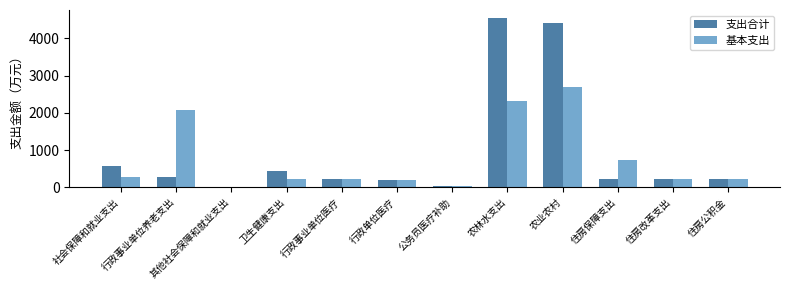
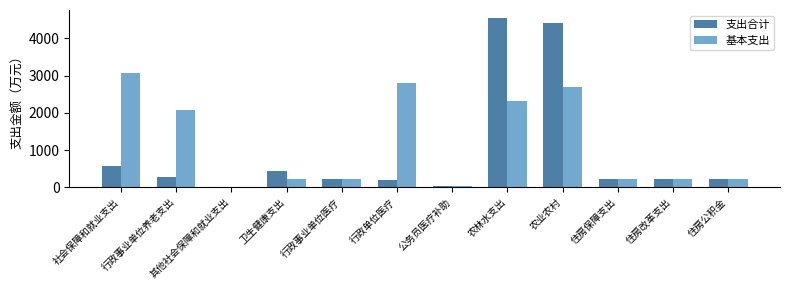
基本支出, 社会保障和就业支出: 300 -> 3100
基本支出, 行政单位医疗: 200 -> 2800
基本支出, 住房保障支出: 700 -> 200
